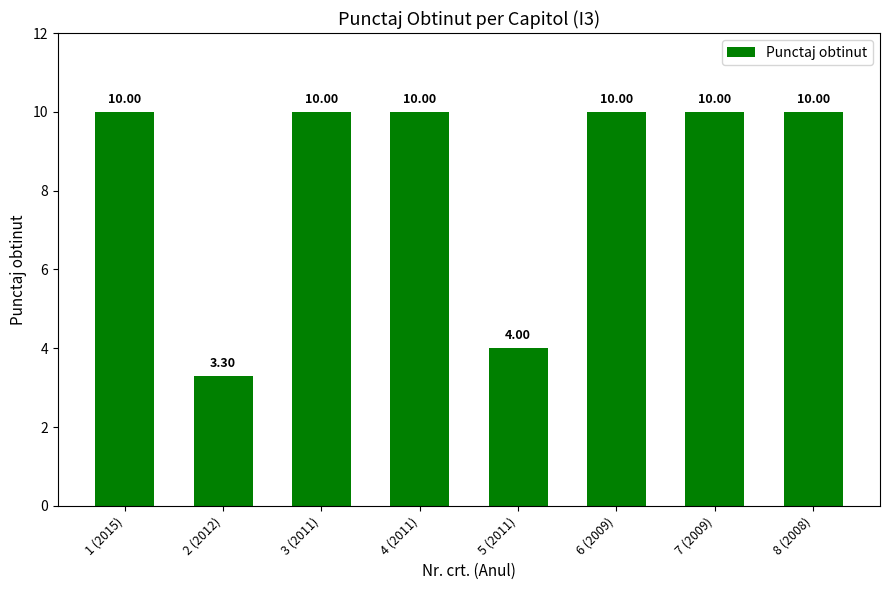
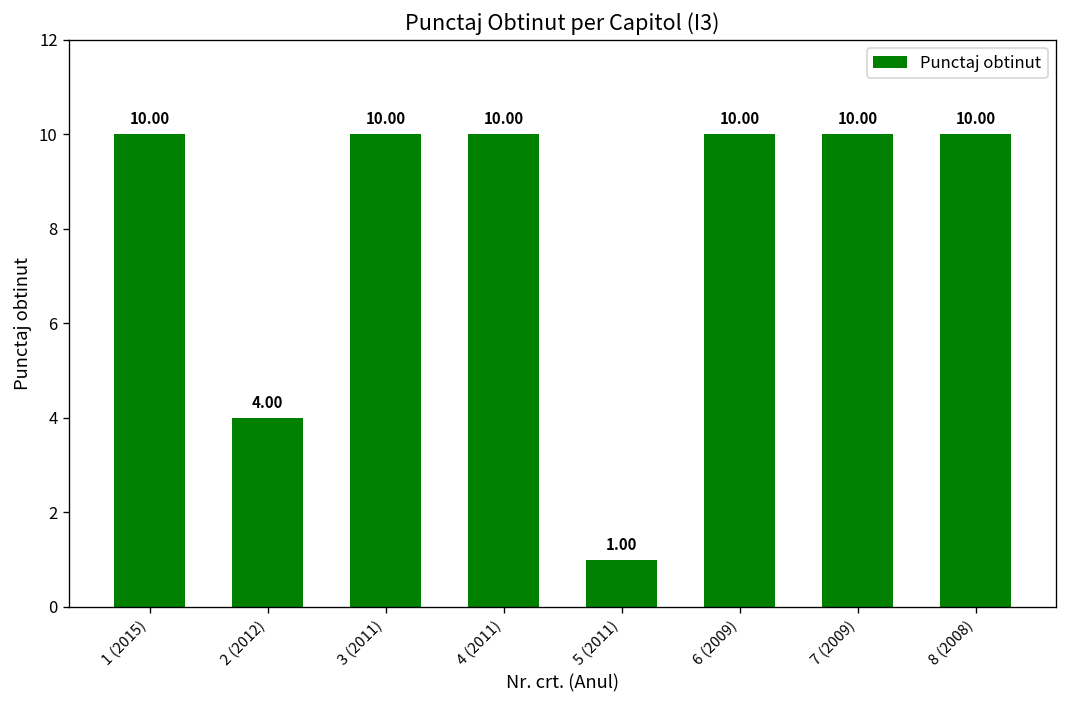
2 (2012): 3.30 -> 4.00
5 (2011): 4.00 -> 1.00
